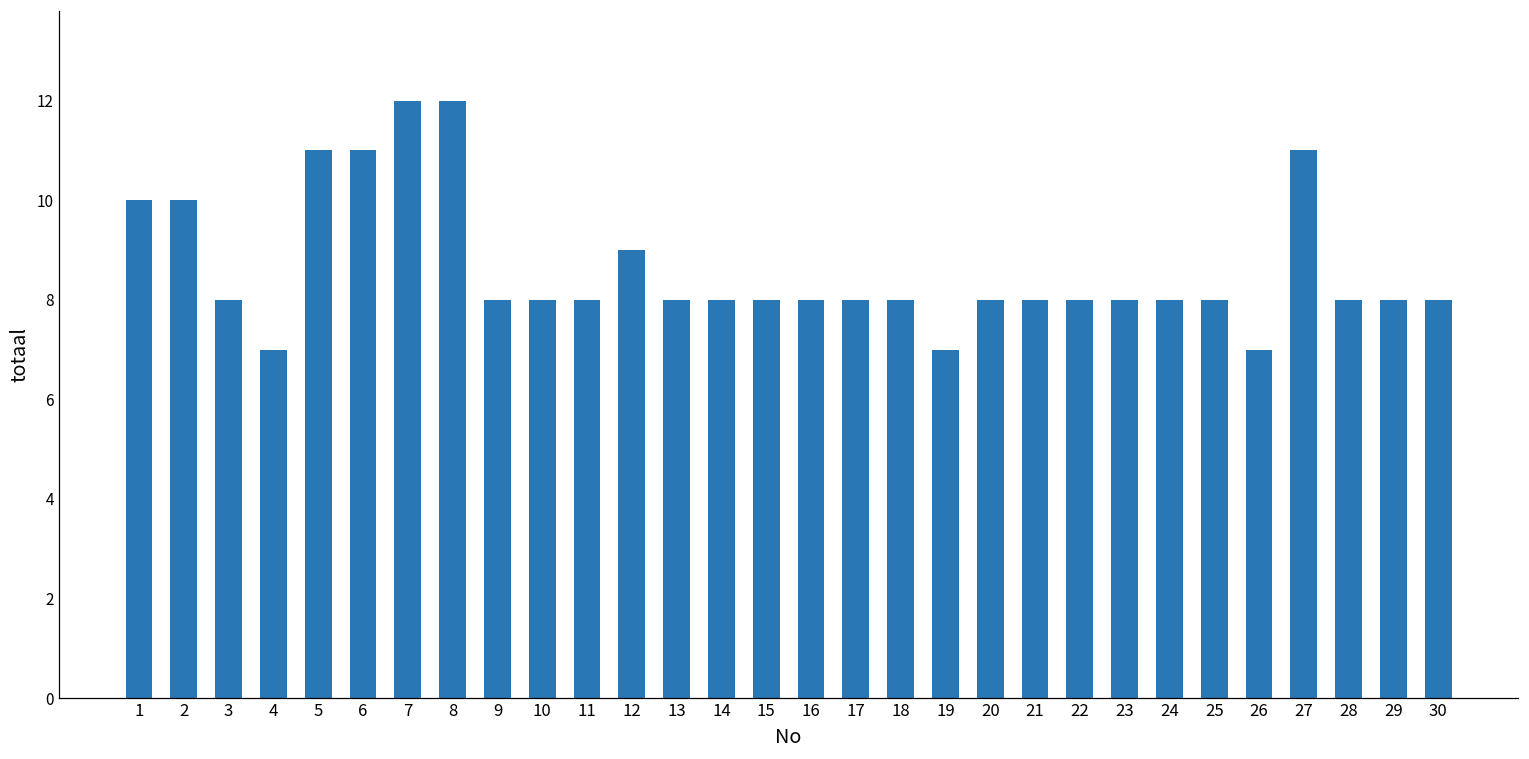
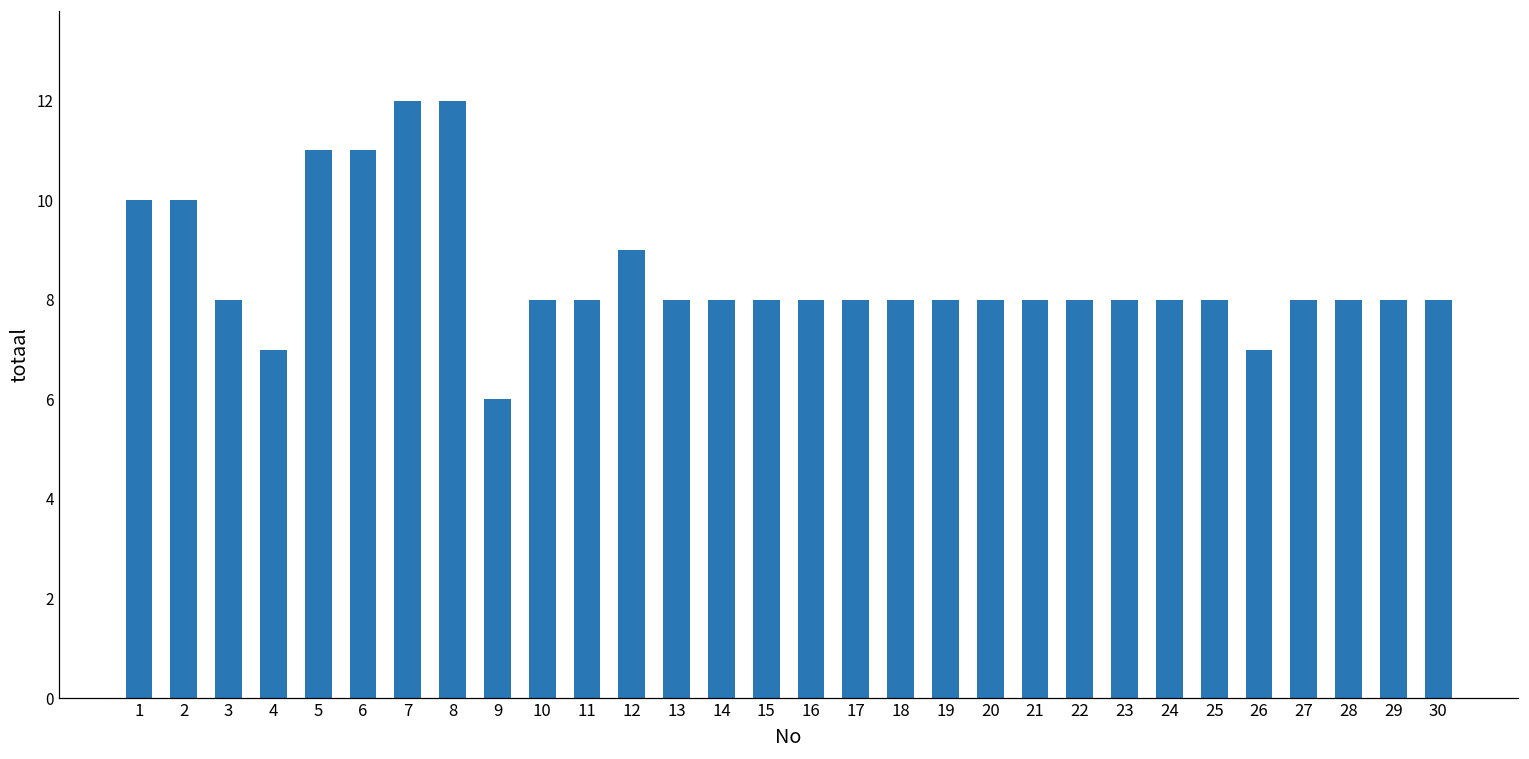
9: 8 -> 6
19: 7 -> 8
27: 11 -> 8
